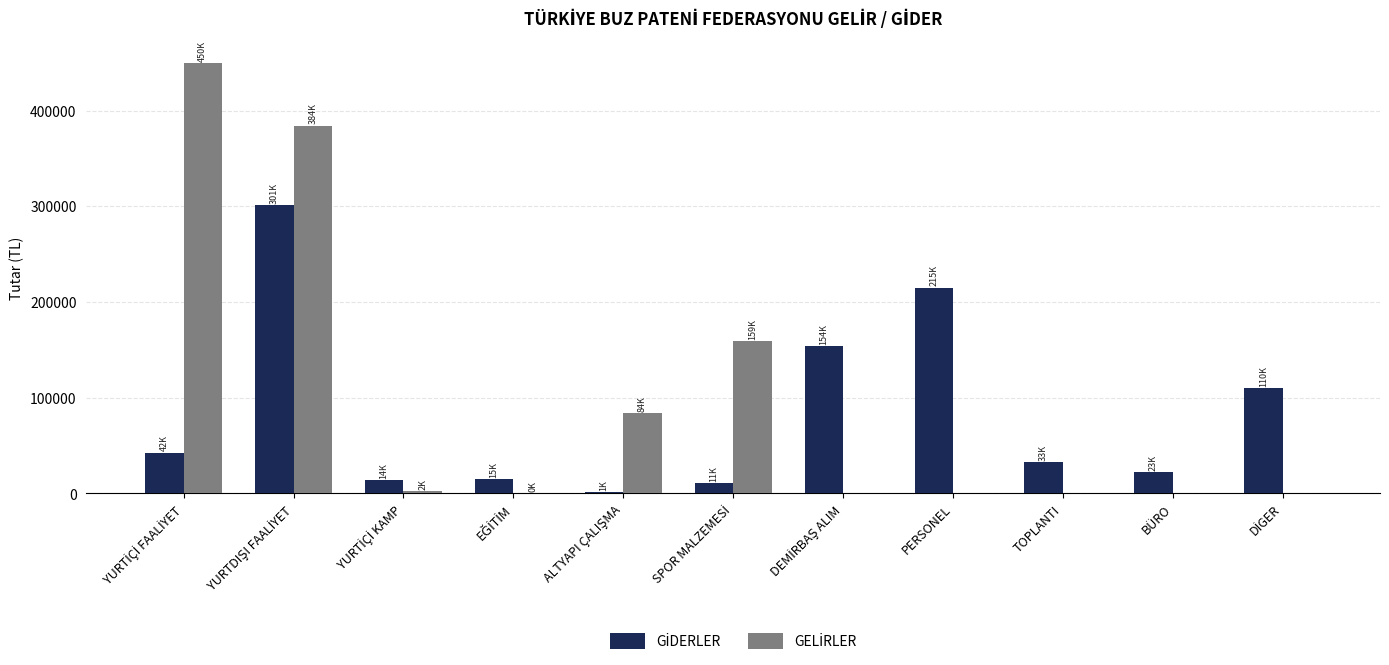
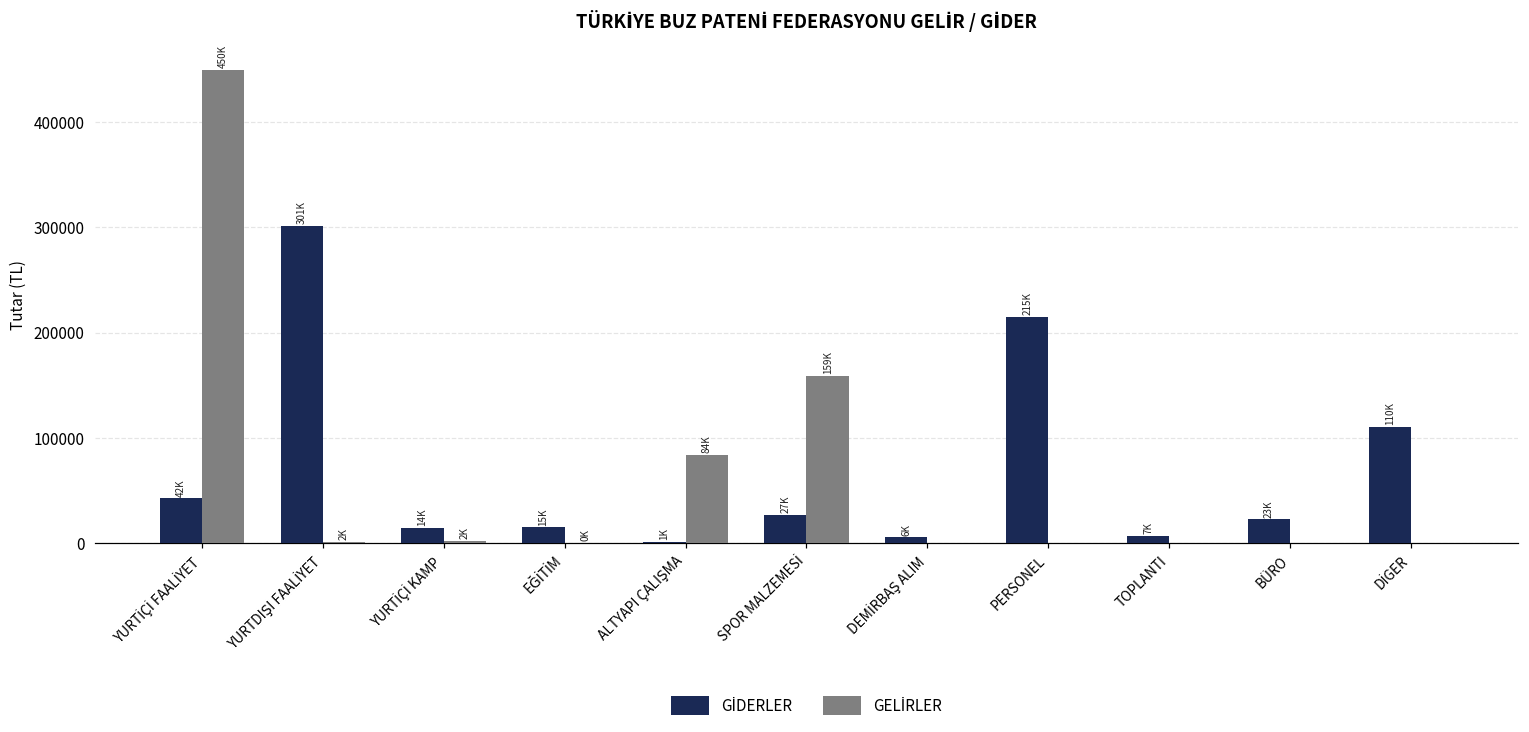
GELİRLER, YURTDIŞI FAALİYET: 384K -> 2K
GİDERLER, SPOR MALZEMESİ: 11K -> 27K
GİDERLER, DEMİRBAŞ ALIM: 154K -> 6K
GİDERLER, TOPLANTI: 33K -> 7K
